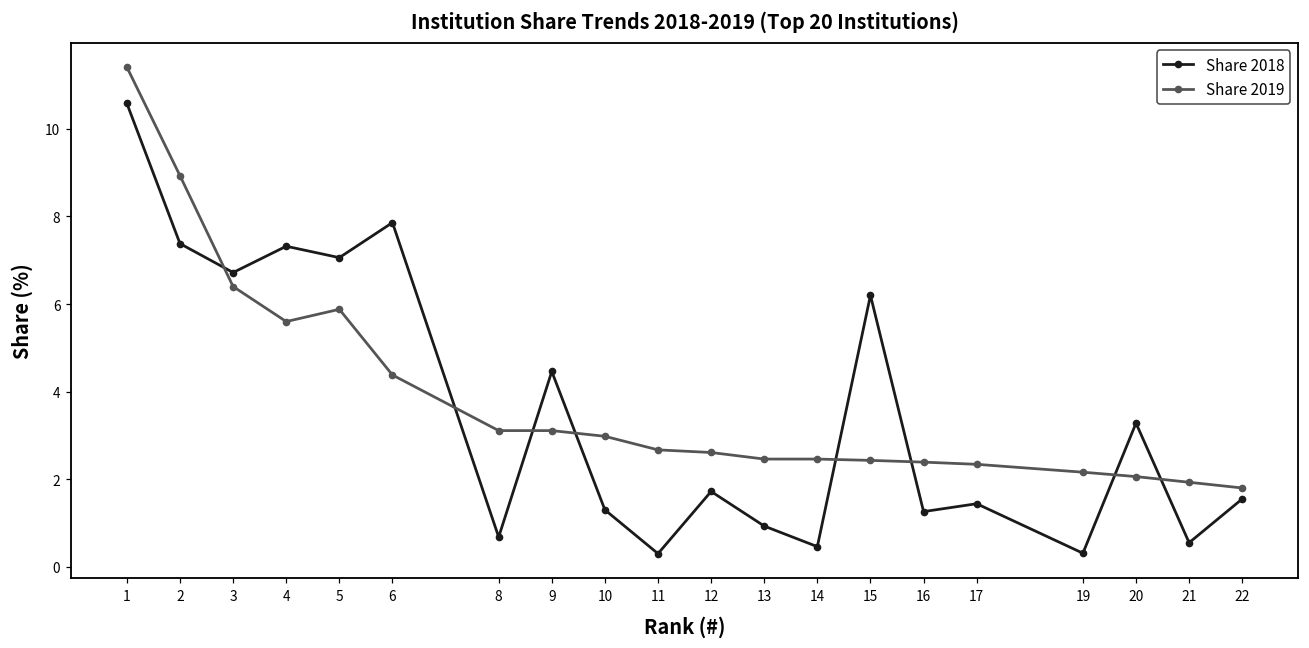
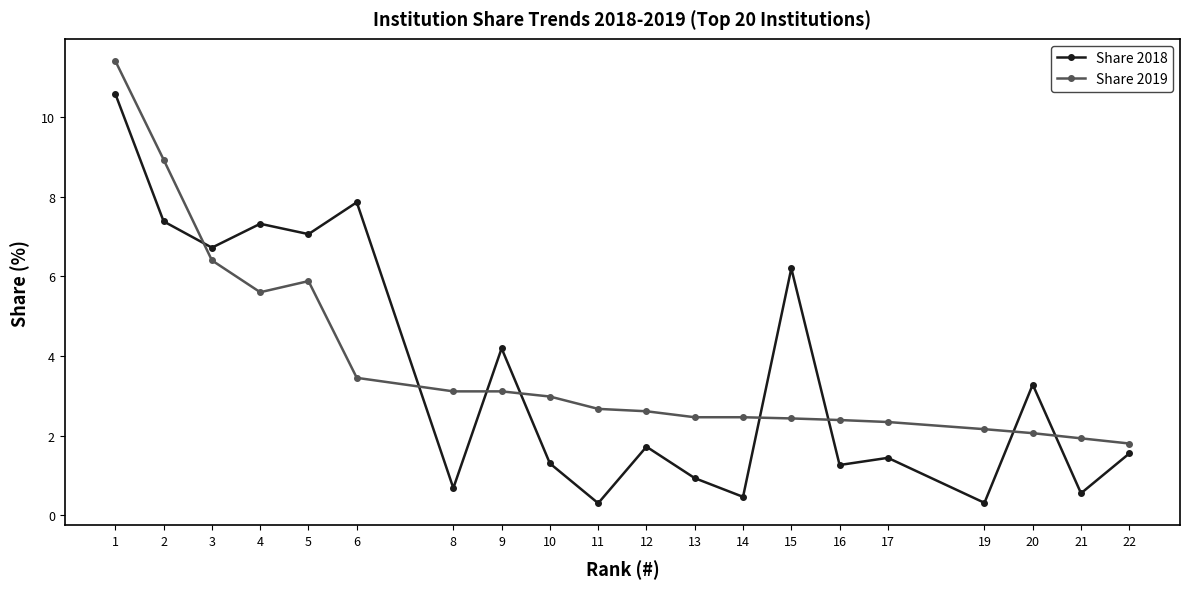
Share 2019, 6: 4.4 -> 3.5
Share 2018, 9: 4.5 -> 4.2
